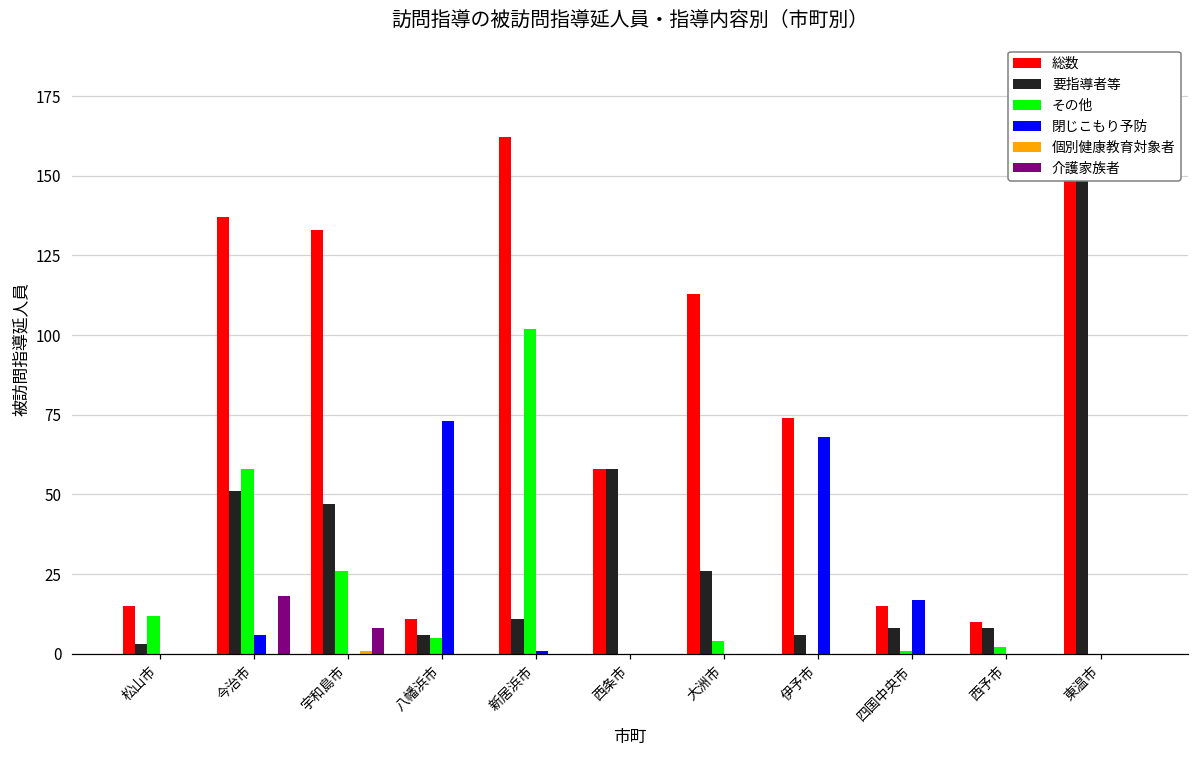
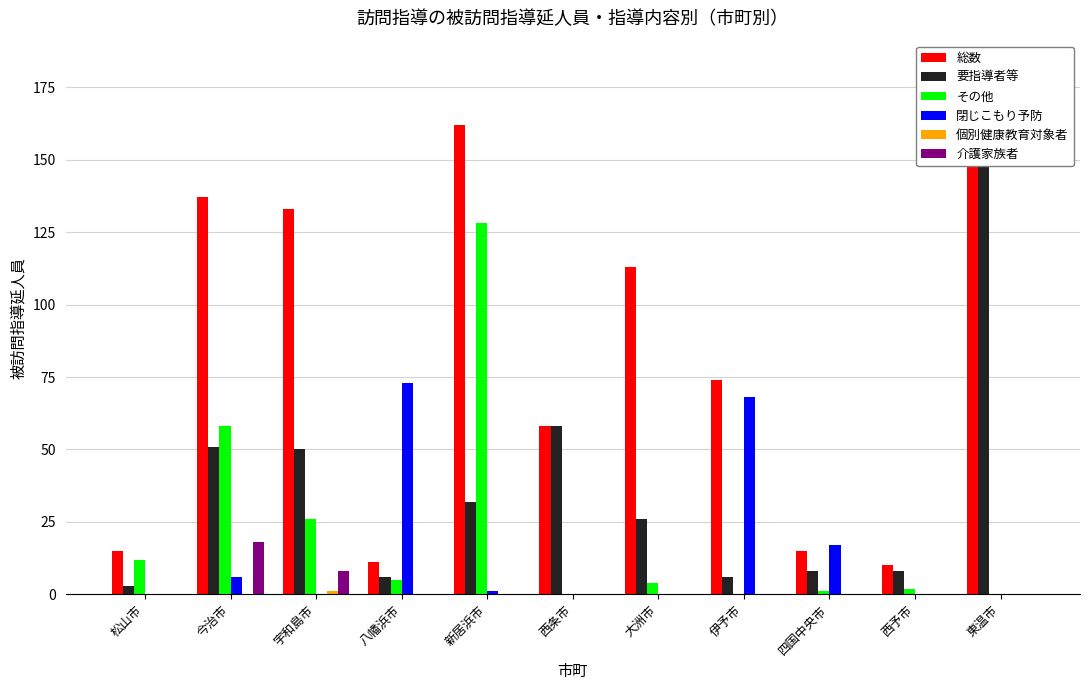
要指導者等, 宇和島市: 47 -> 50
要指導者等, 新居浜市: 11 -> 32
その他, 新居浜市: 102 -> 128
